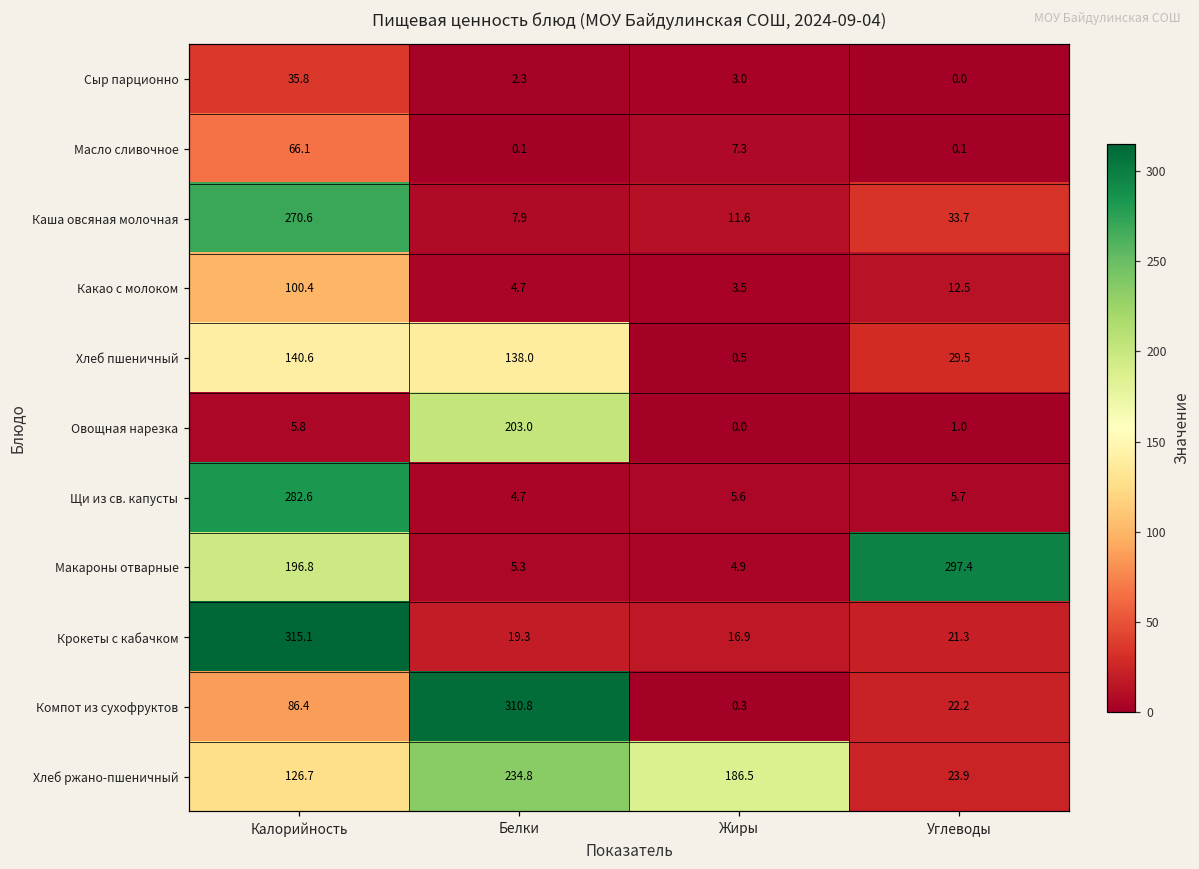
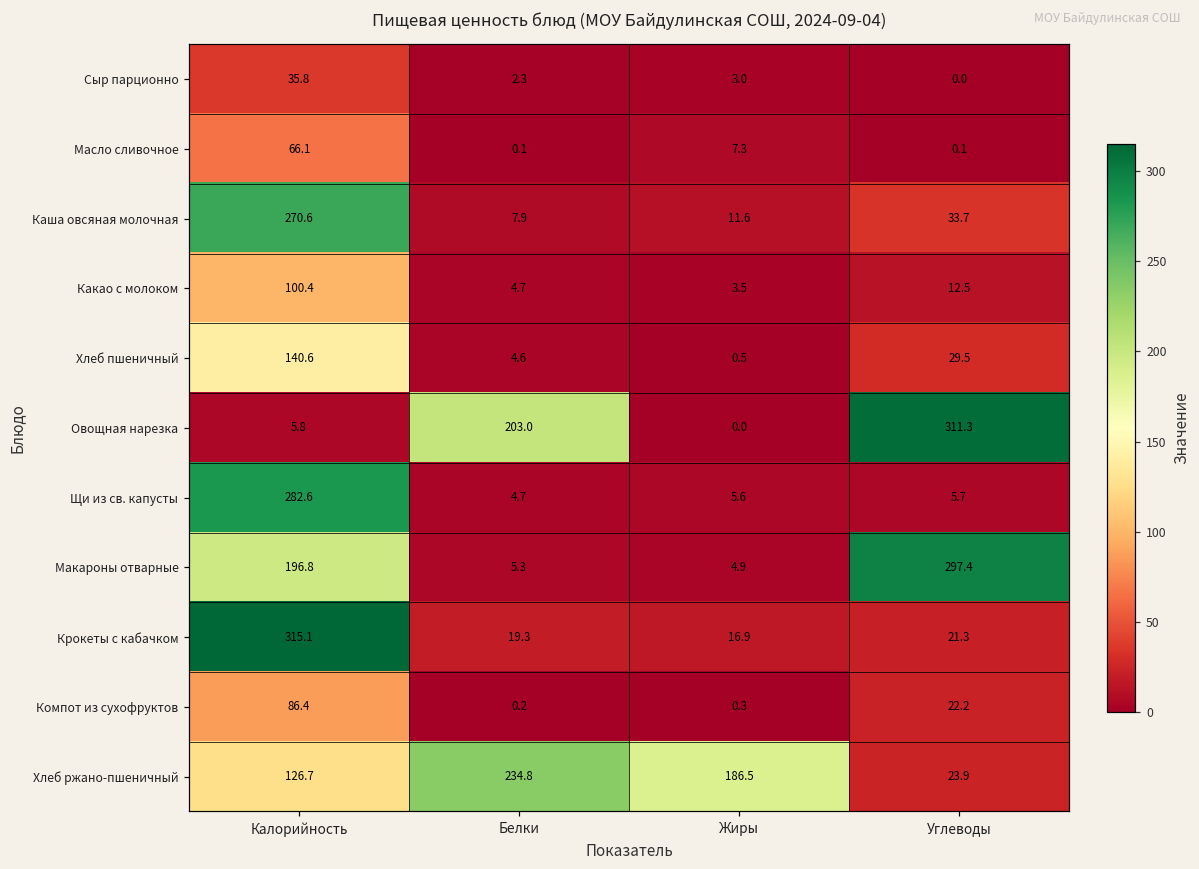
Хлеб пшеничный, Белки: 138.0 -> 4.6
Овощная нарезка, Углеводы: 1.0 -> 311.3
Компот из сухофруктов, Белки: 310.8 -> 0.2
